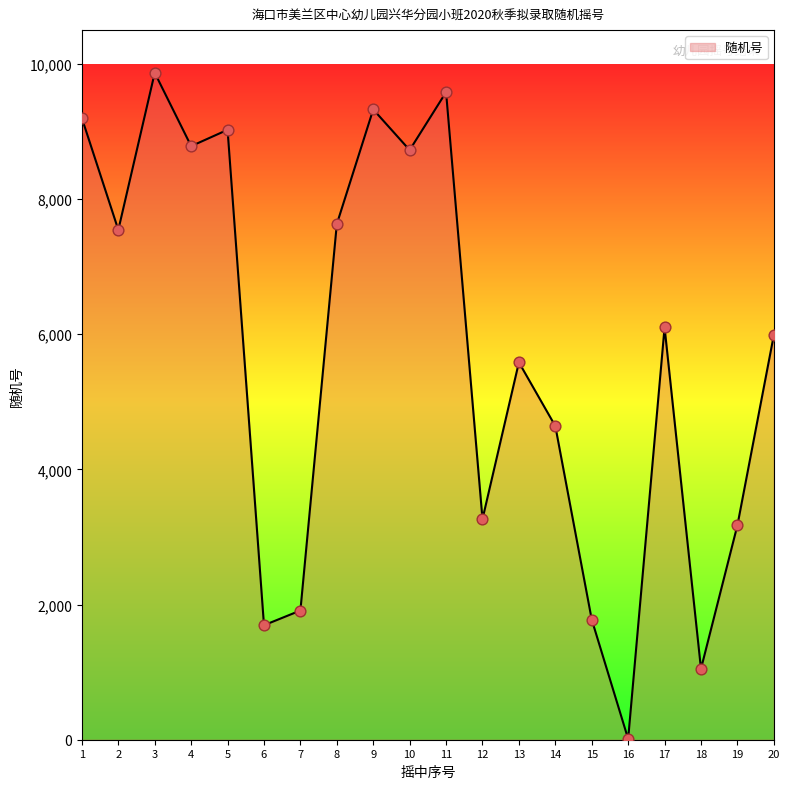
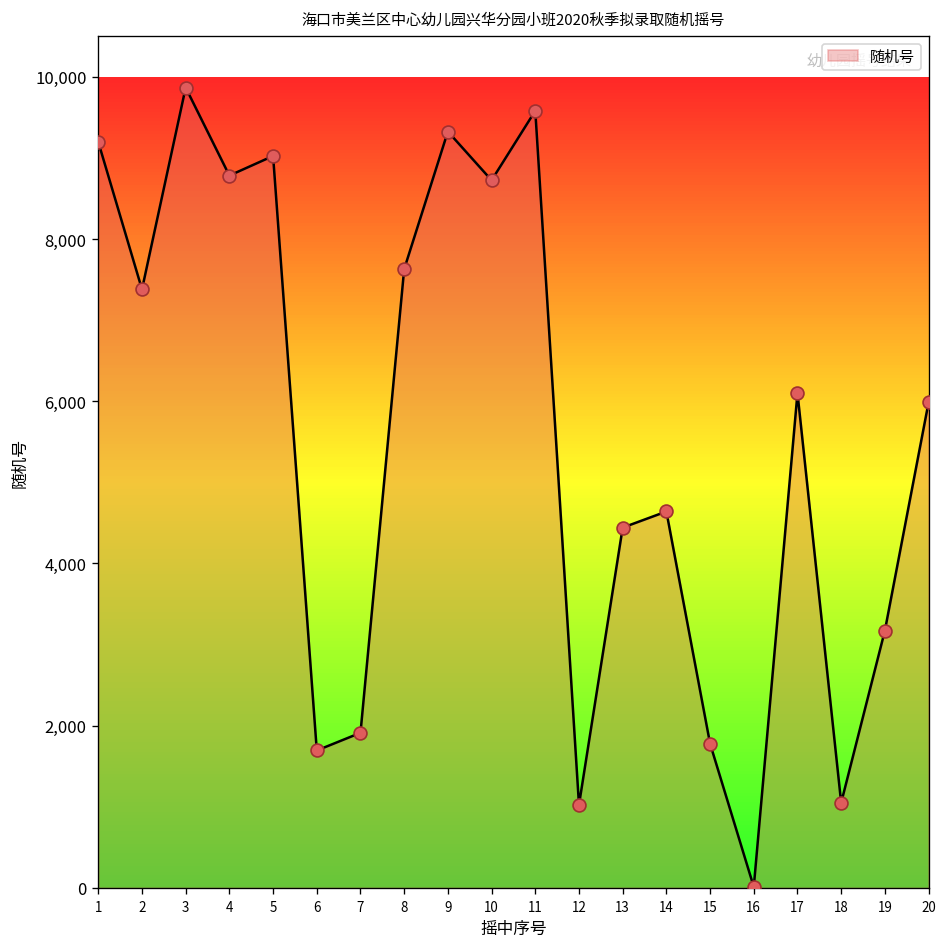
2: 7,500 -> 7,400
12: 3,300 -> 1,000
13: 5,600 -> 4,400
